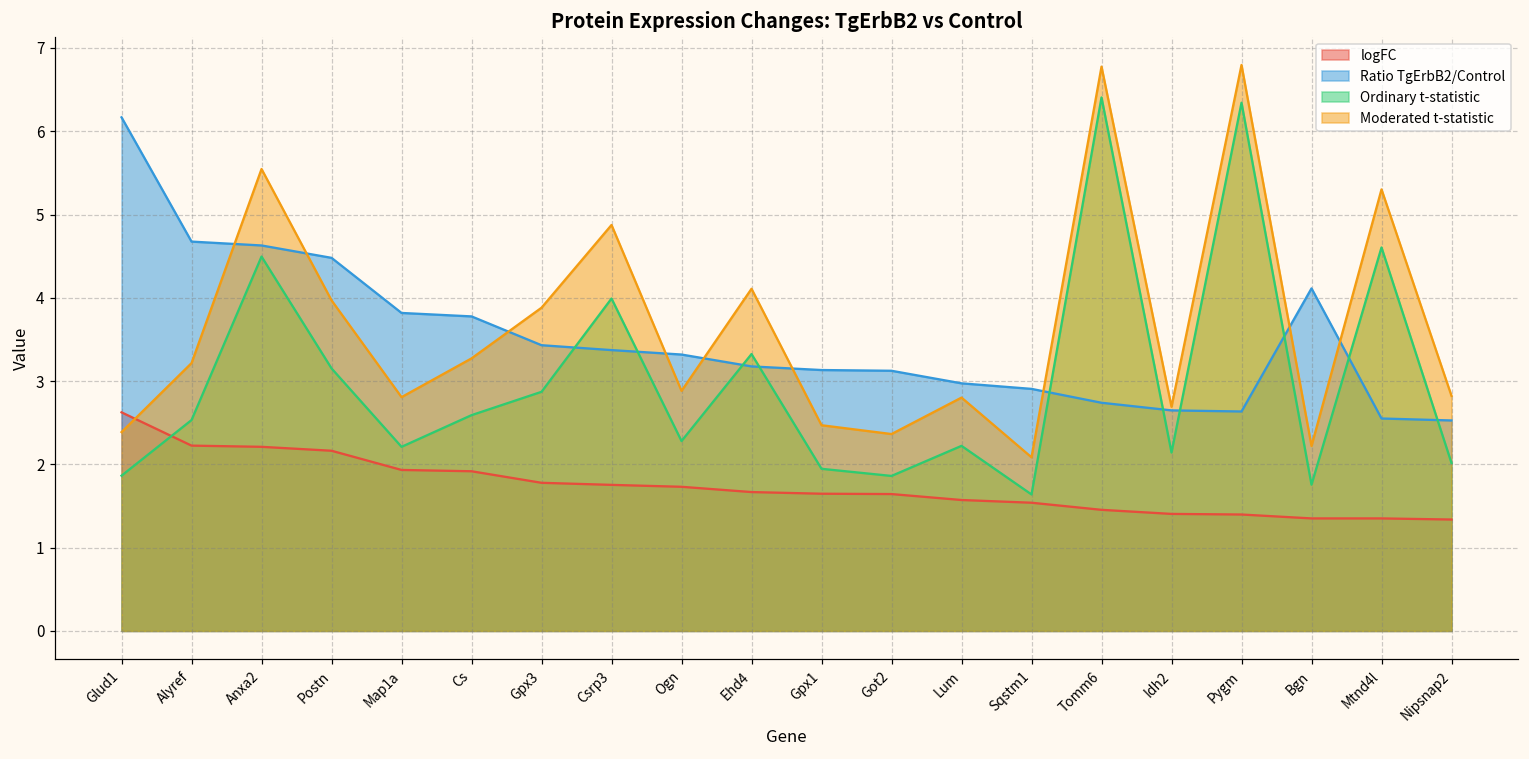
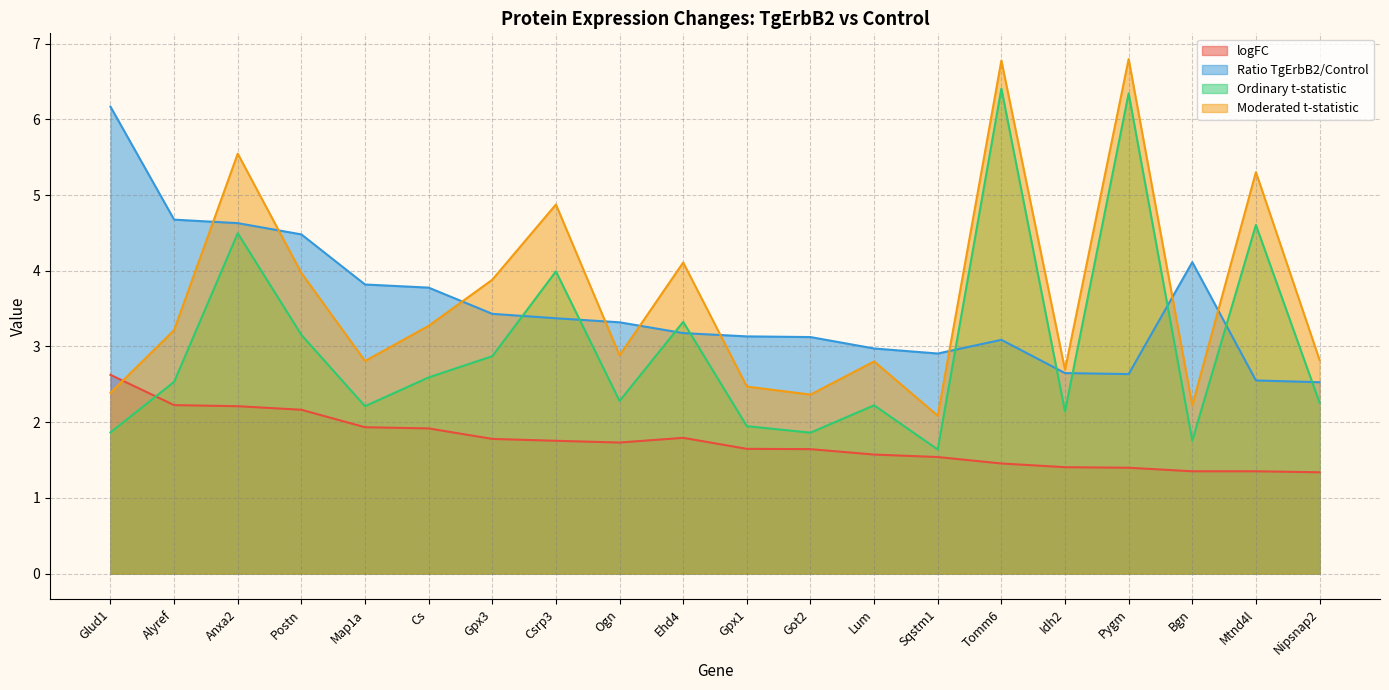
logFC, Ehd4: 1.7 -> 1.8
Ratio TgErbB2/Control, Tomm6: 2.7 -> 3.1
Ordinary t-statistic, Nipsnap2: 2.0 -> 2.3
